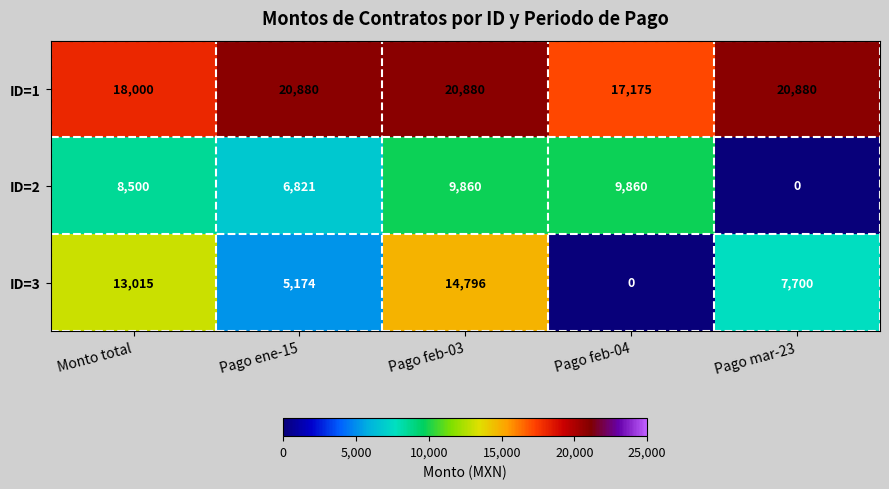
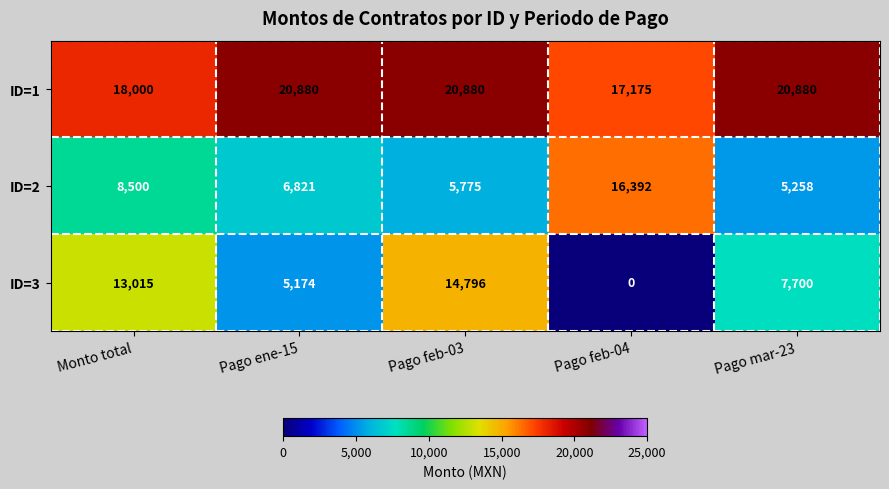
ID=2, Pago feb-03: 9,860 -> 5,775
ID=2, Pago feb-04: 9,860 -> 16,392
ID=2, Pago mar-23: 0 -> 5,258
